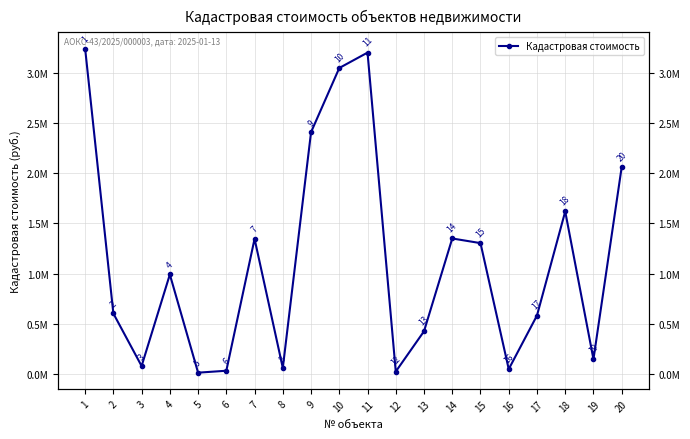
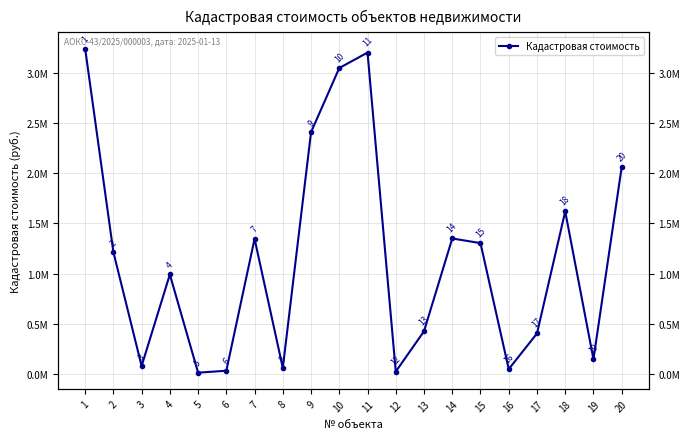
2: 600000 -> 1220000
17: 580000 -> 400000
